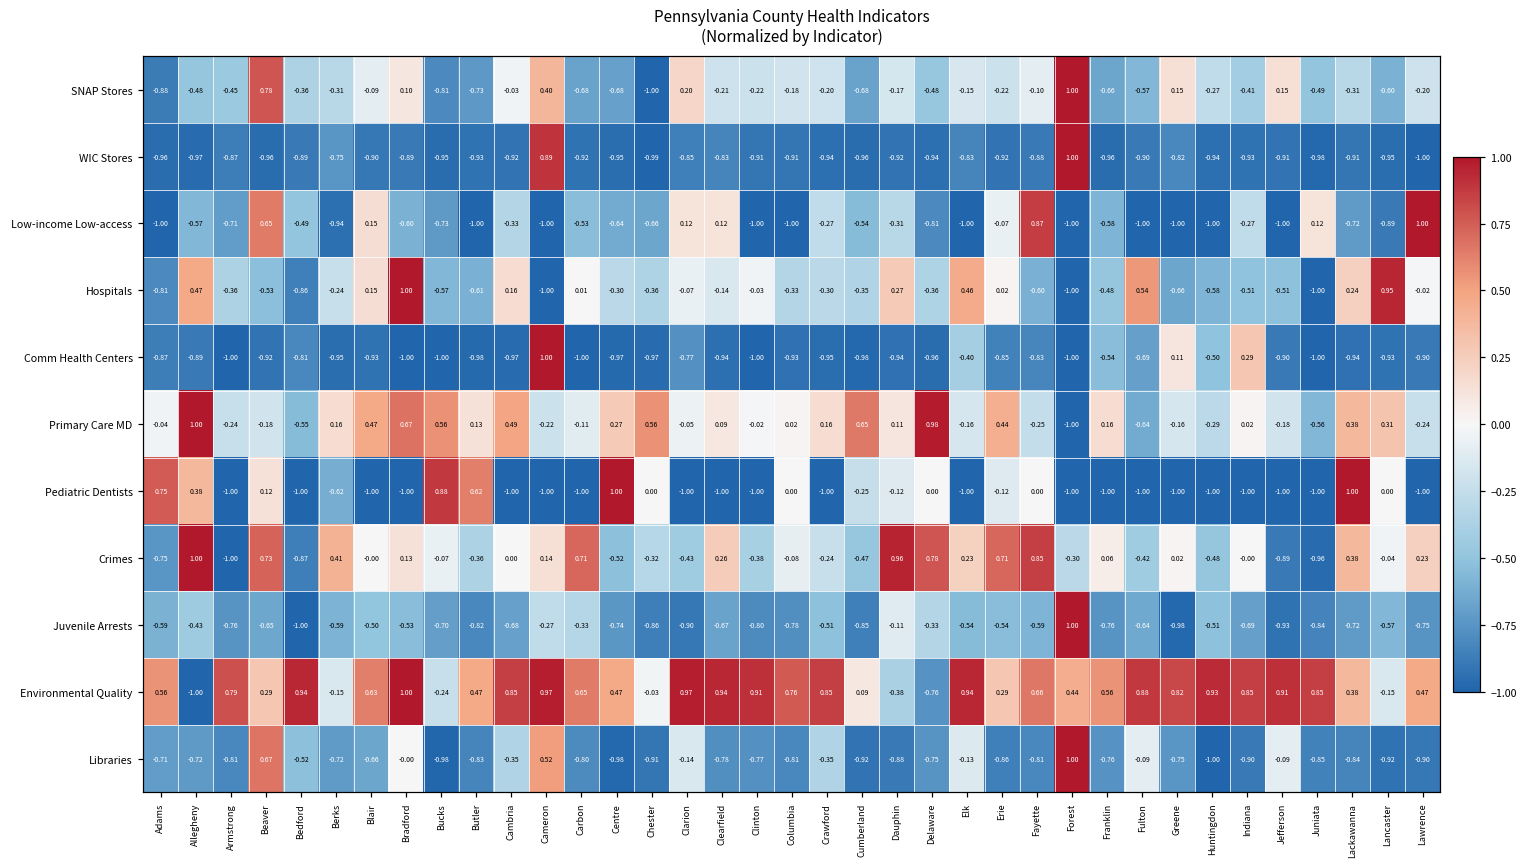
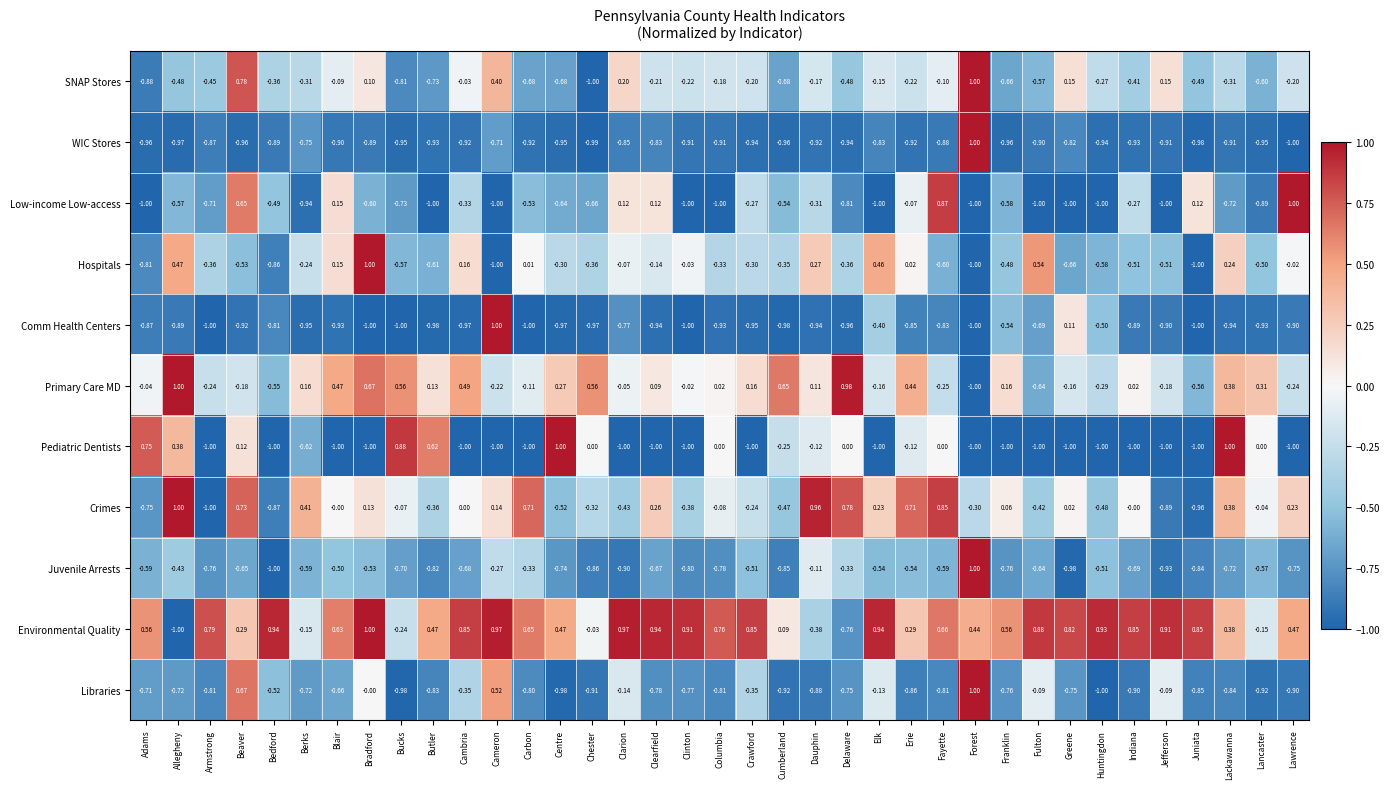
WIC Stores, Cameron: 0.89 -> -0.71
Hospitals, Lancaster: 0.95 -> -0.50
Comm Health Centers, Indiana: 0.29 -> -0.89
